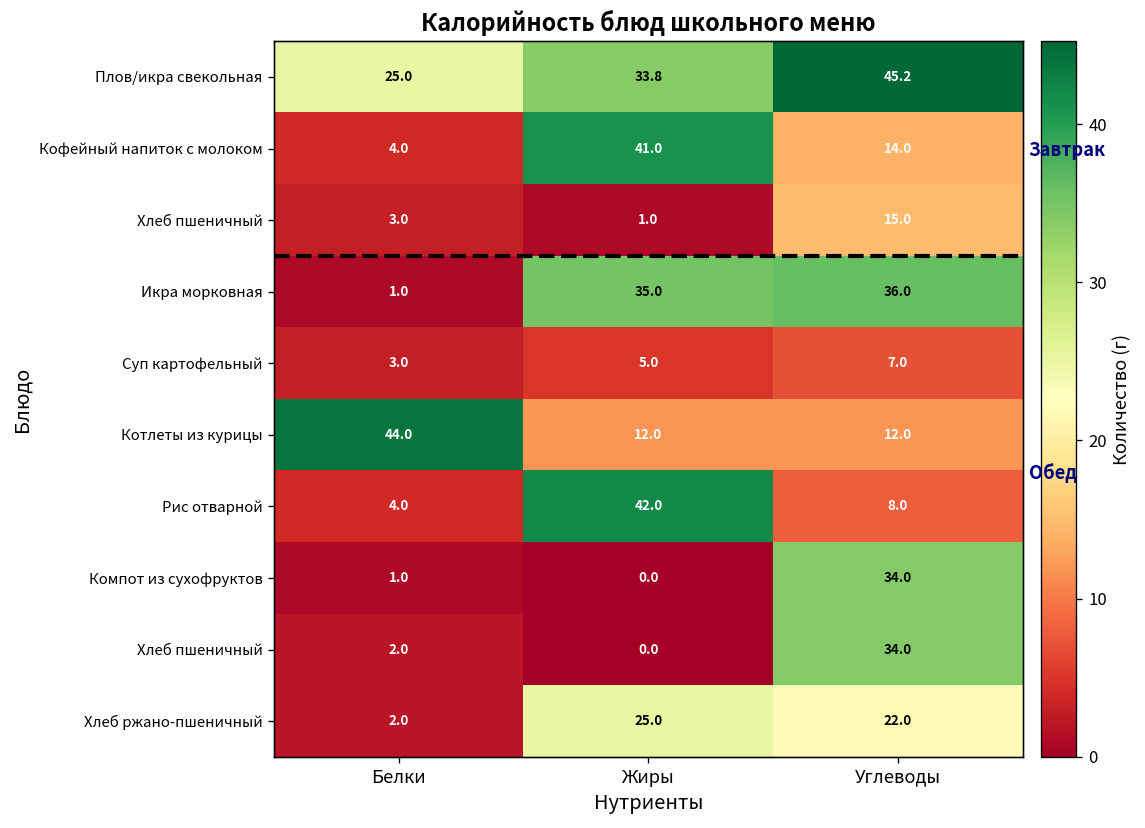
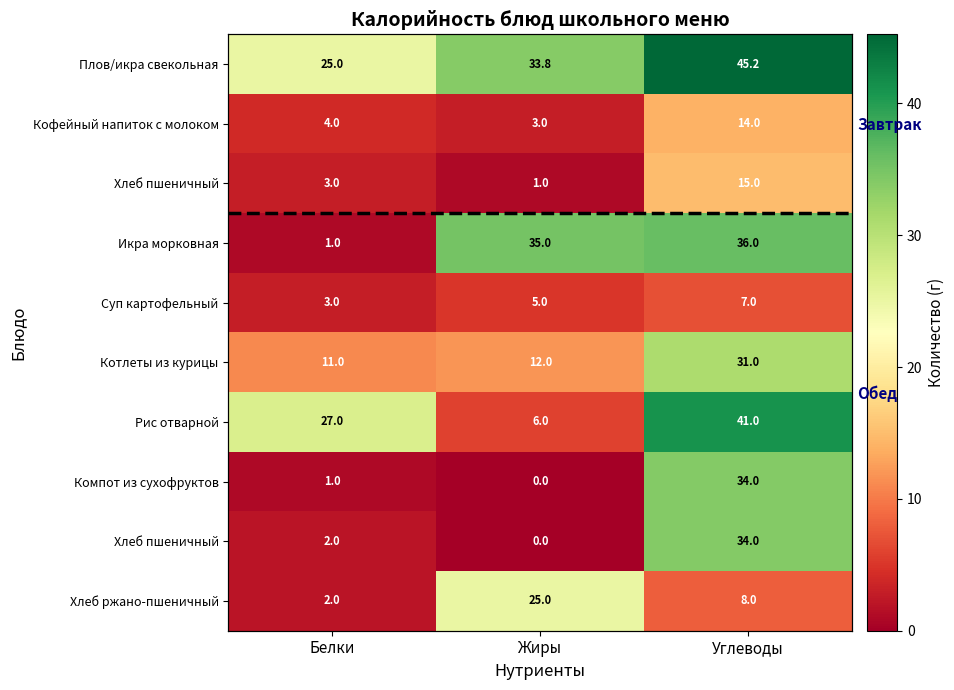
Кофейный напиток с молоком, Жиры: 41.0 -> 3.0
Котлеты из курицы, Белки: 44.0 -> 11.0
Котлеты из курицы, Углеводы: 12.0 -> 31.0
Рис отварной, Белки: 4.0 -> 27.0
Рис отварной, Жиры: 42.0 -> 6.0
Рис отварной, Углеводы: 8.0 -> 41.0
Хлеб ржано-пшеничный, Углеводы: 22.0 -> 8.0
